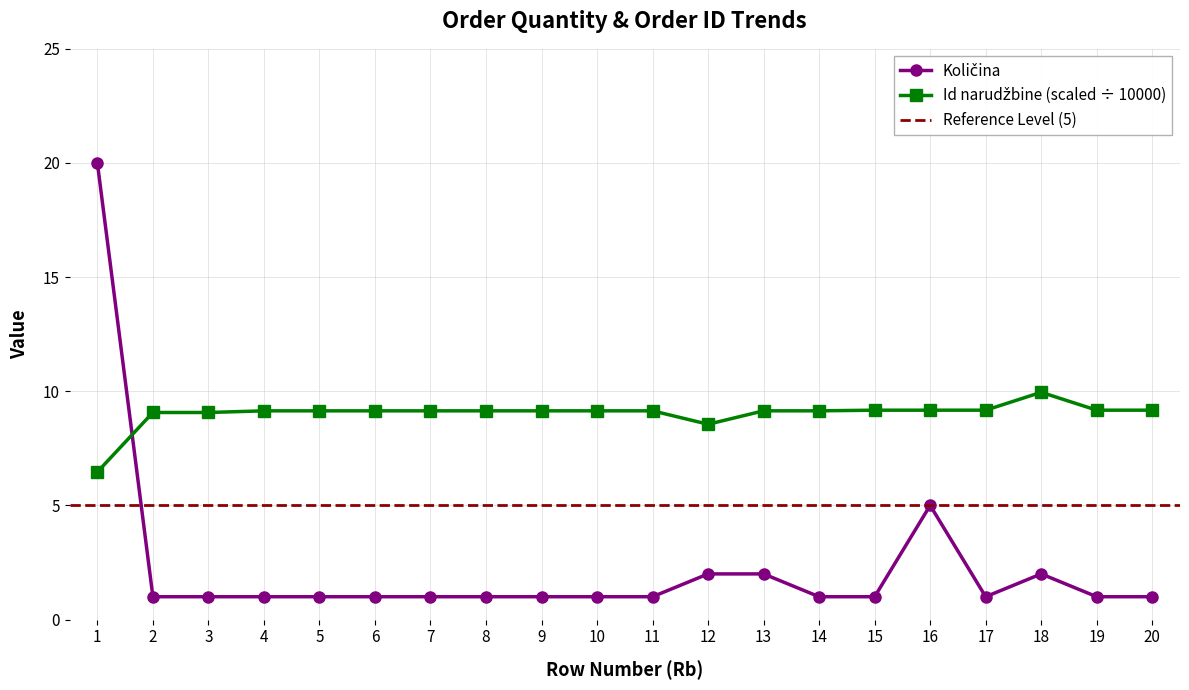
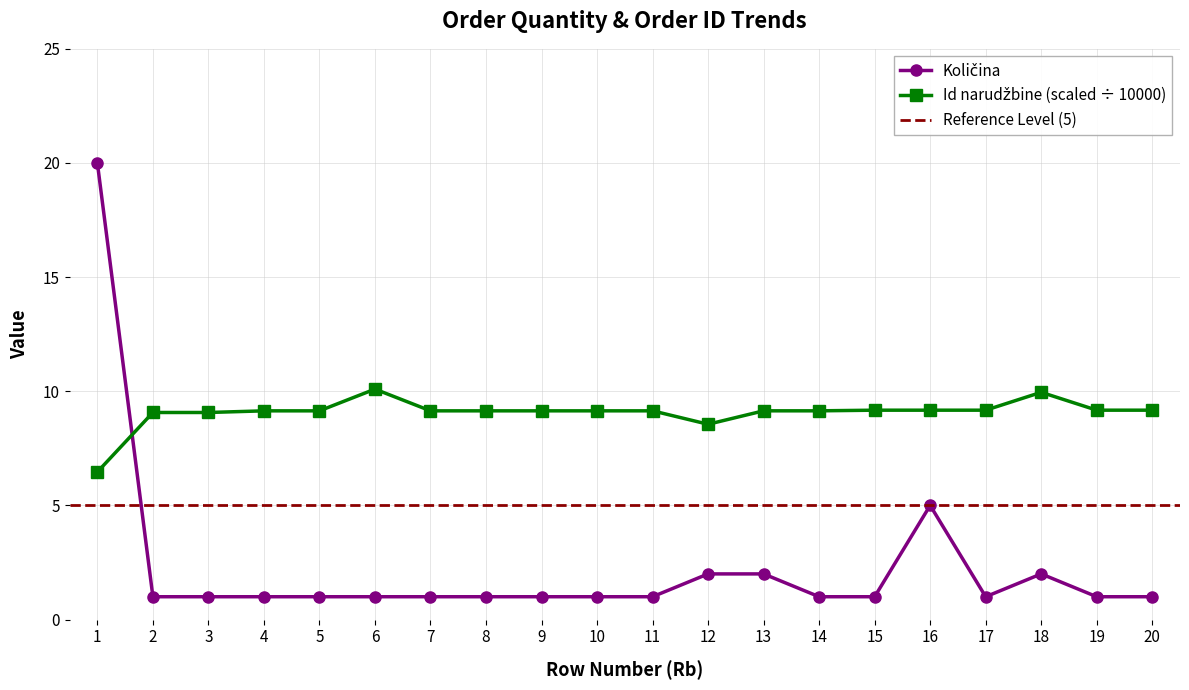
Id narudžbine (scaled ÷ 10000), 6: 9.1 -> 10.1
